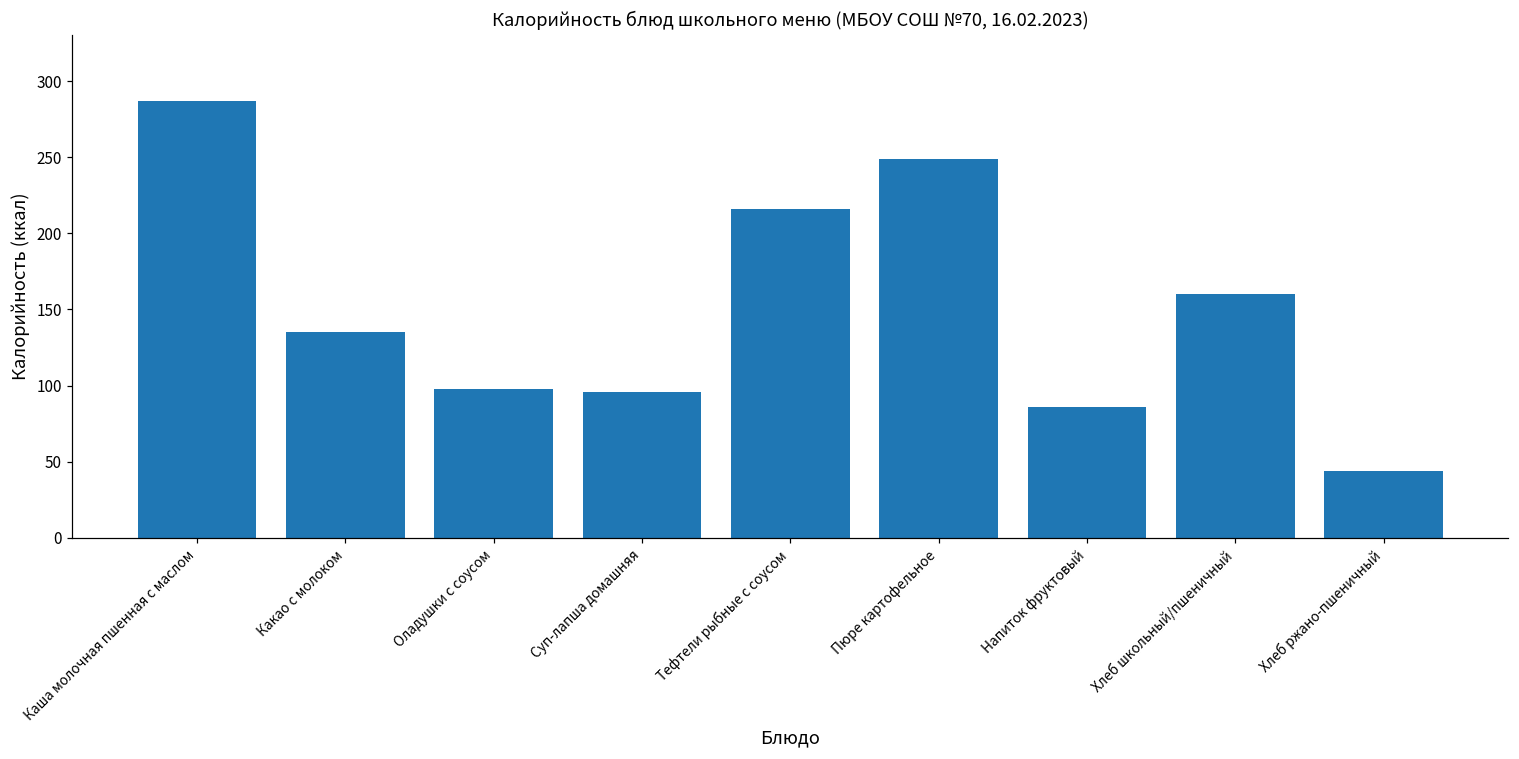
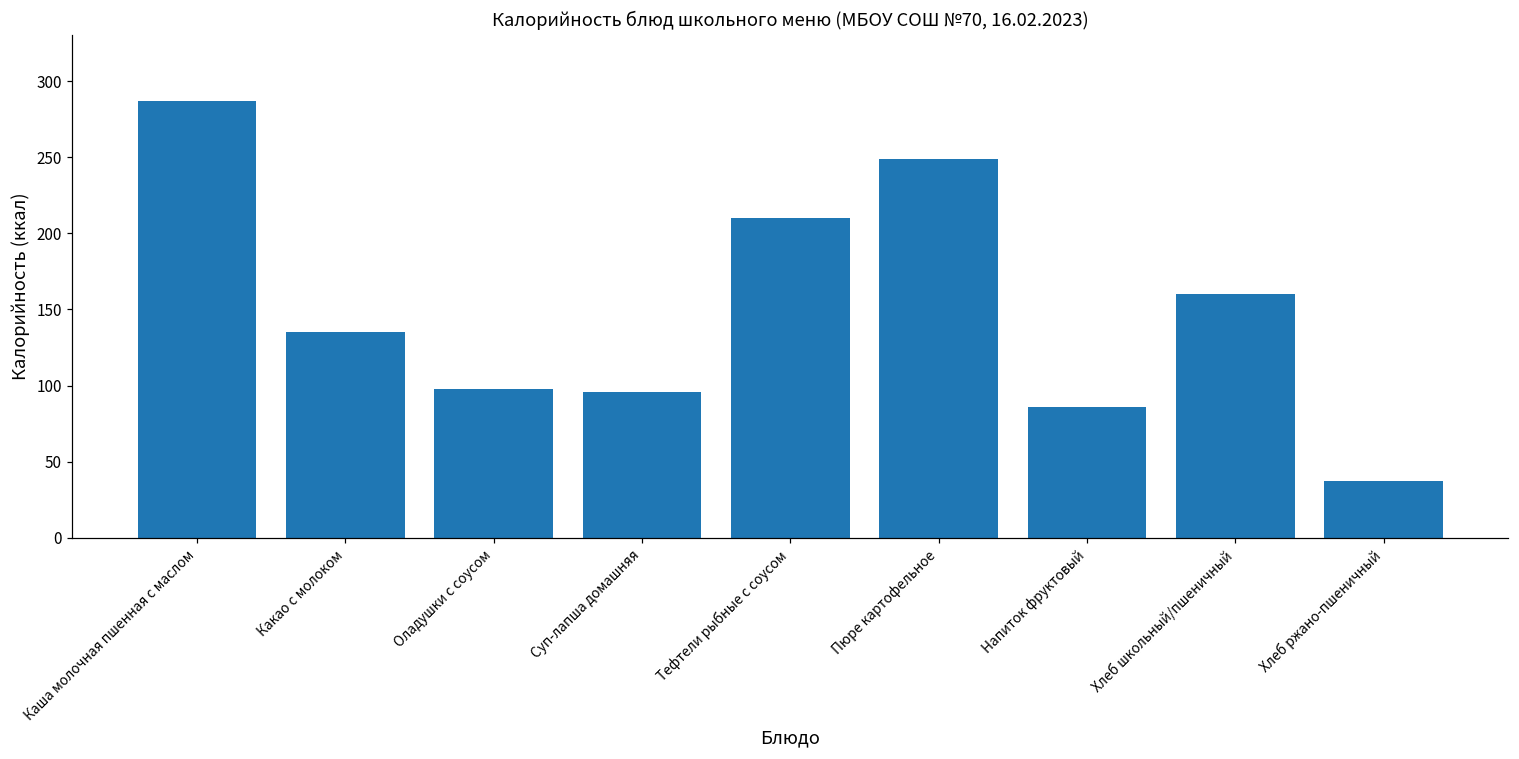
Тефтели рыбные с соусом: 216 -> 210
Хлеб ржано-пшеничный: 44 -> 37
